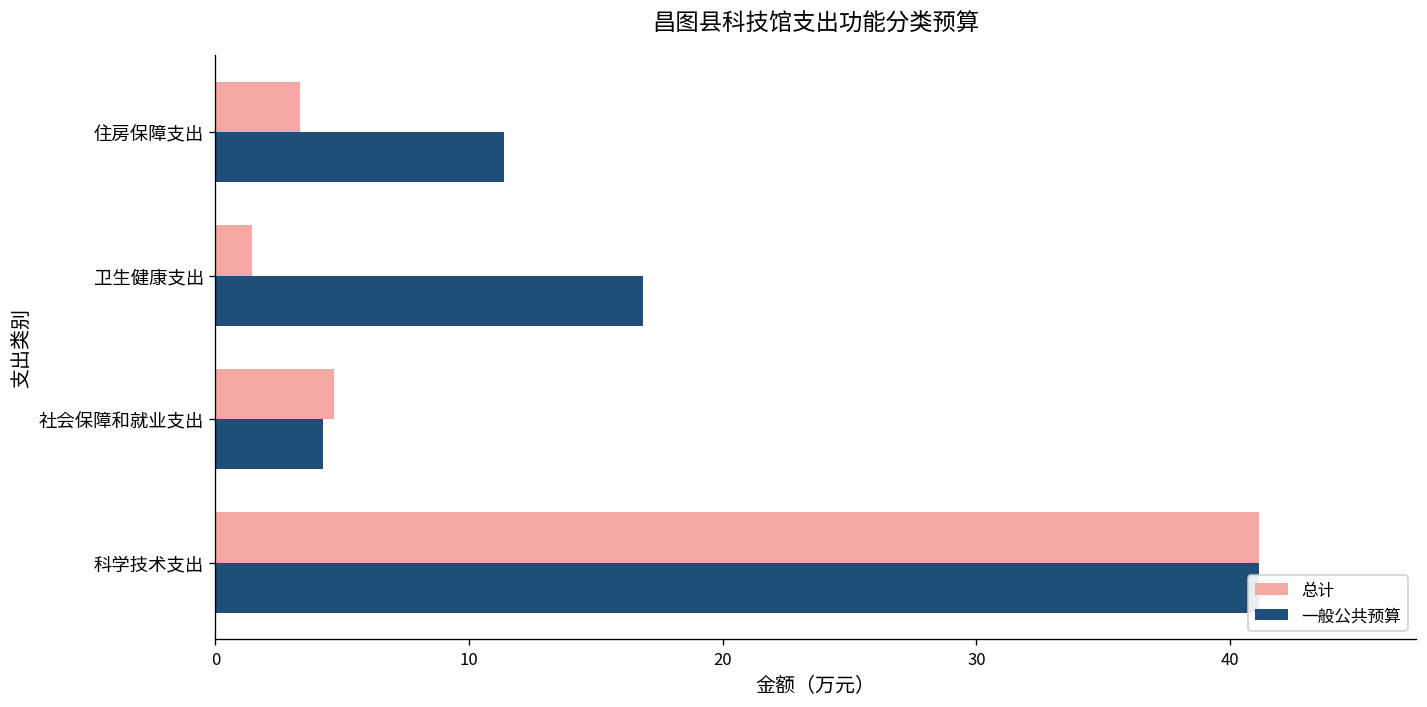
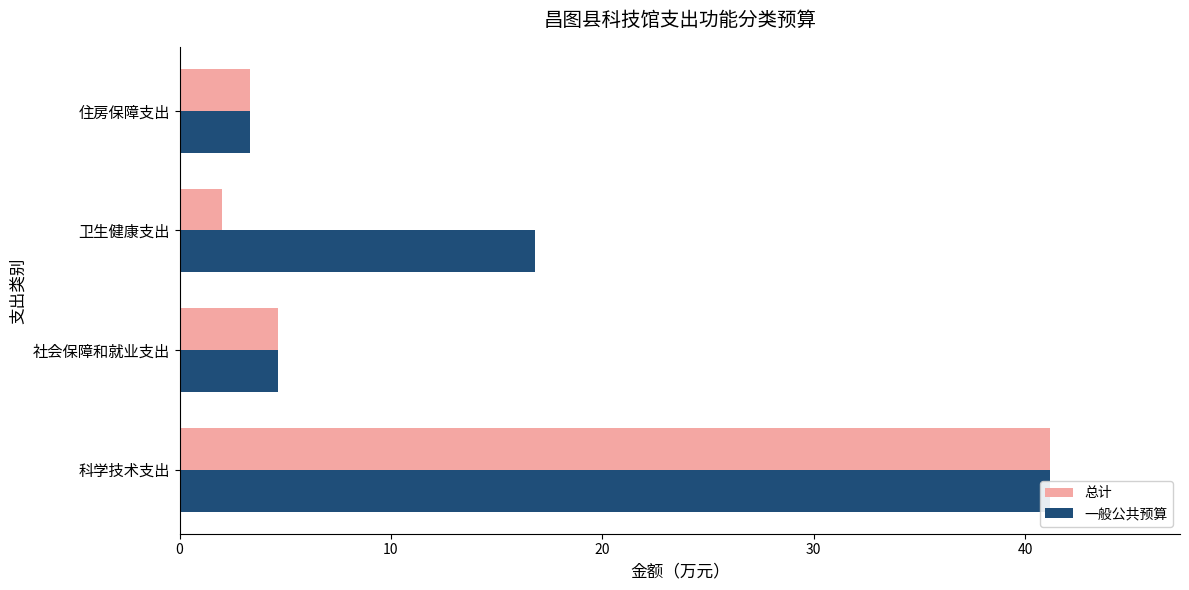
一般公共预算, 住房保障支出: 11.4 -> 3.3
总计, 卫生健康支出: 1.4 -> 2.0
一般公共预算, 社会保障和就业支出: 4.3 -> 4.7
